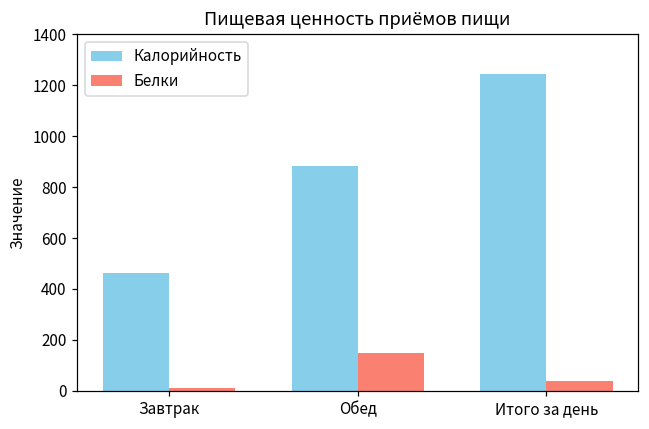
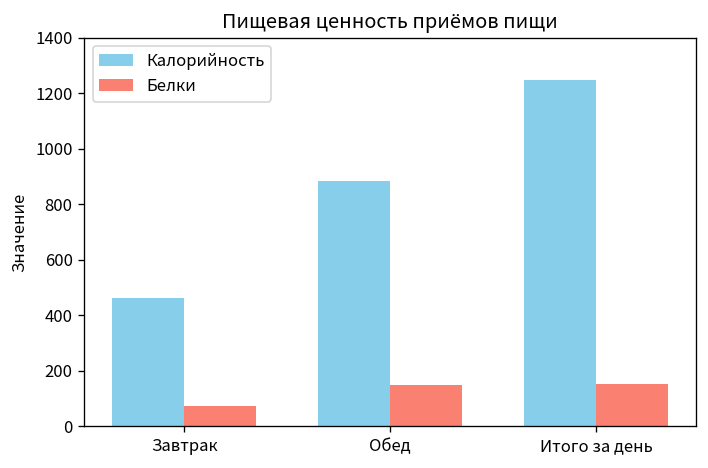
Белки, Завтрак: 10 -> 70
Белки, Итого за день: 40 -> 150
